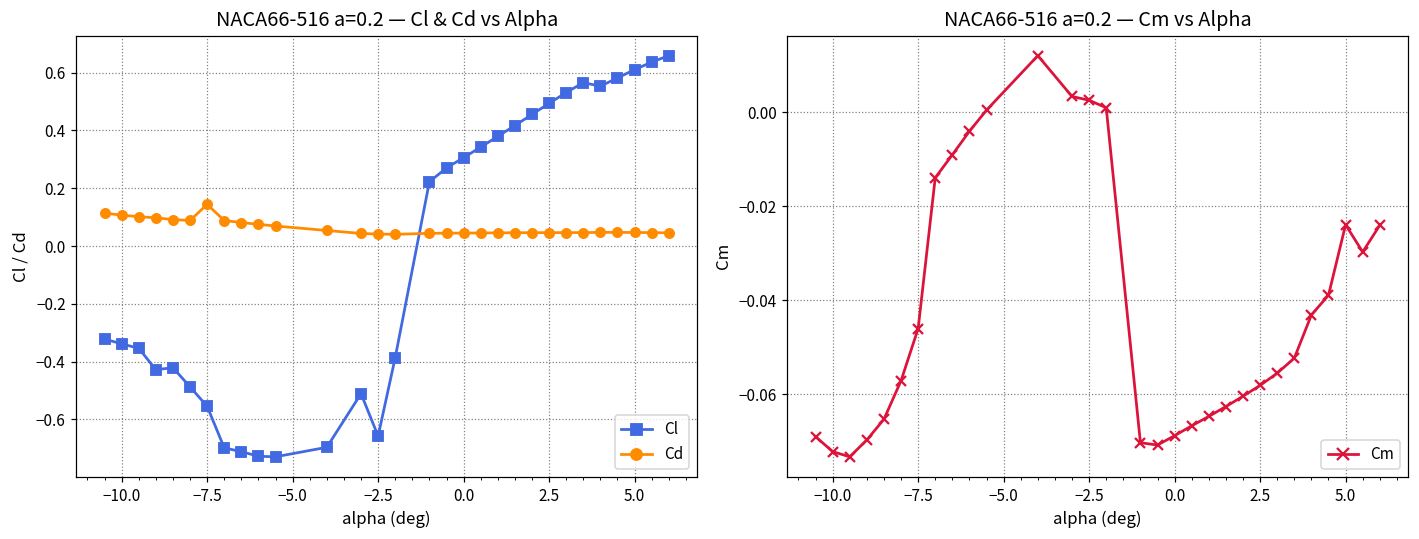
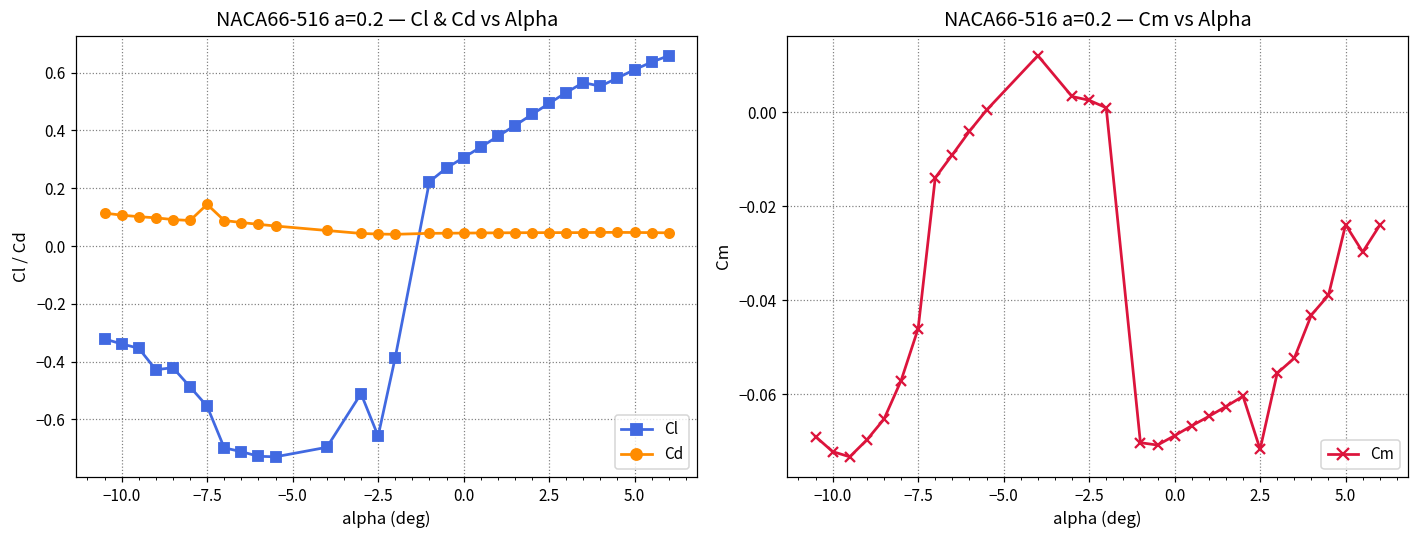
NACA66-516 a=0.2 — Cm vs Alpha, 2.5: -0.058 -> -0.072
